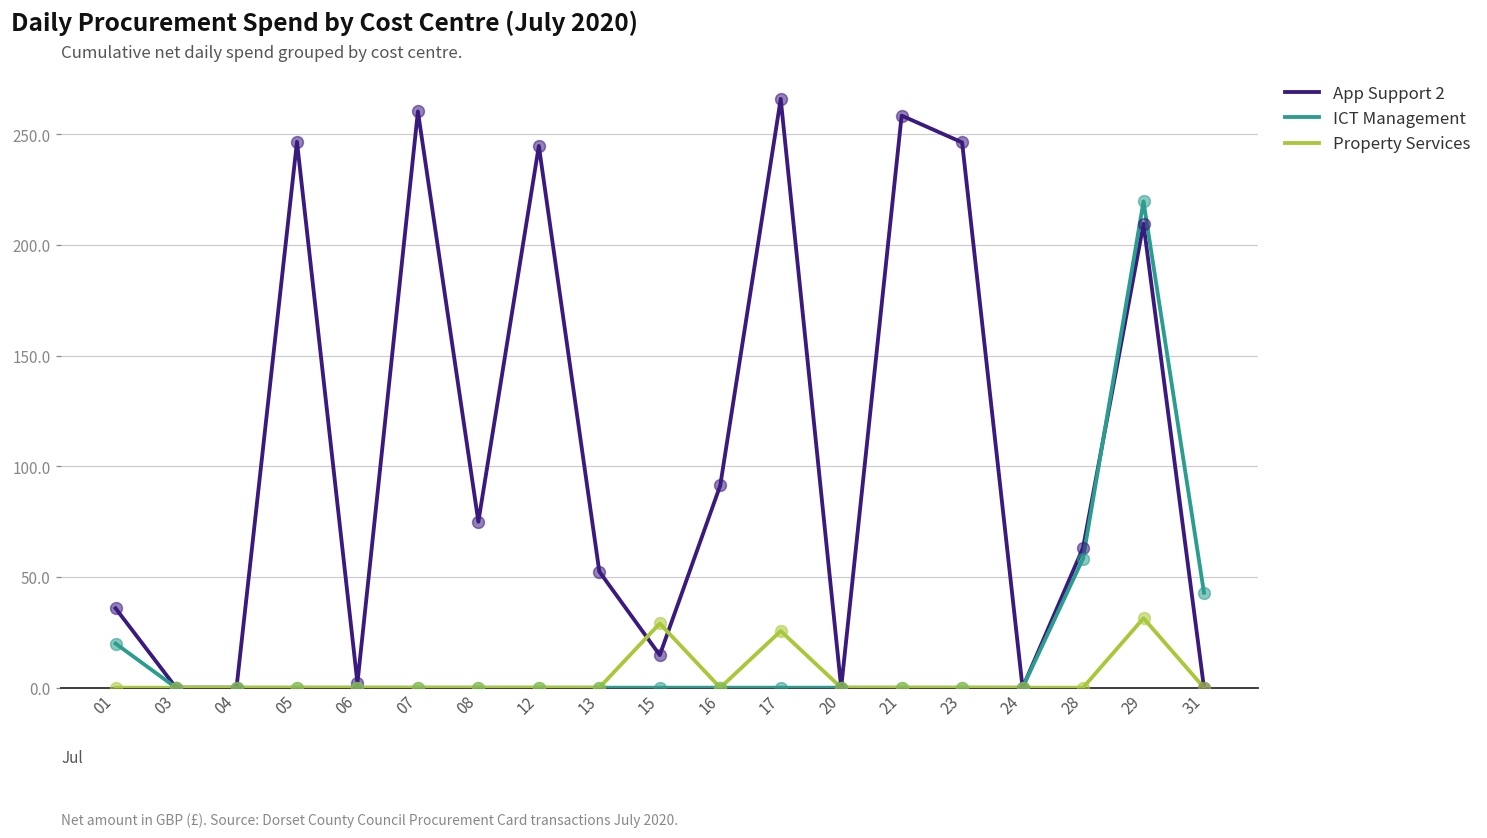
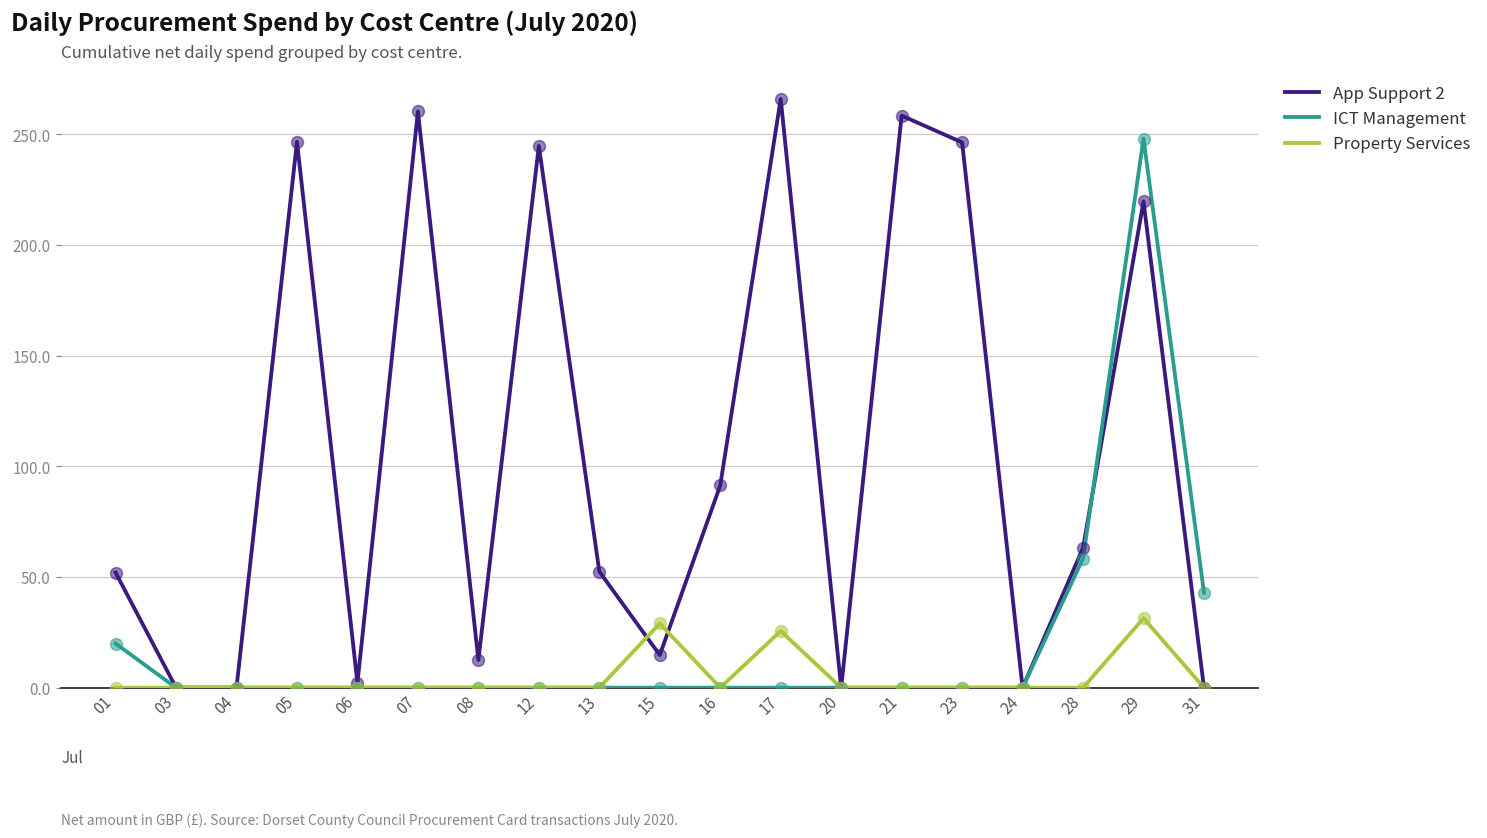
App Support 2, 01: 36 -> 52
App Support 2, 08: 75 -> 13
App Support 2, 29: 210 -> 220
ICT Management, 29: 220 -> 248
